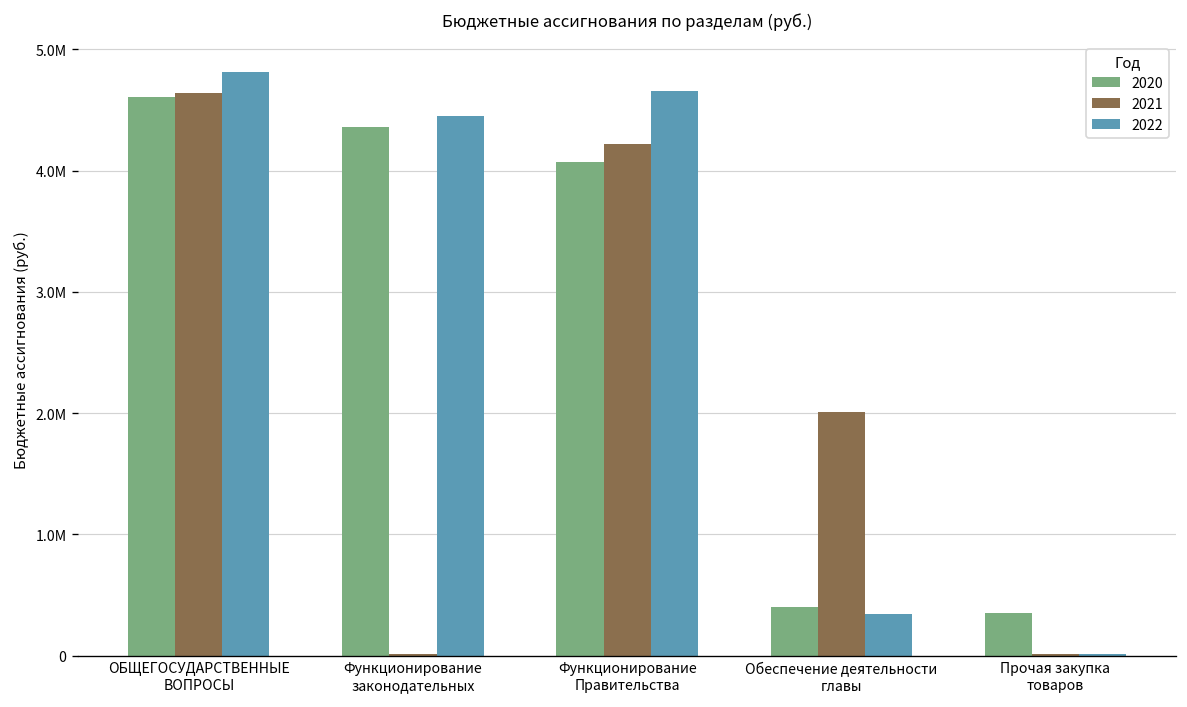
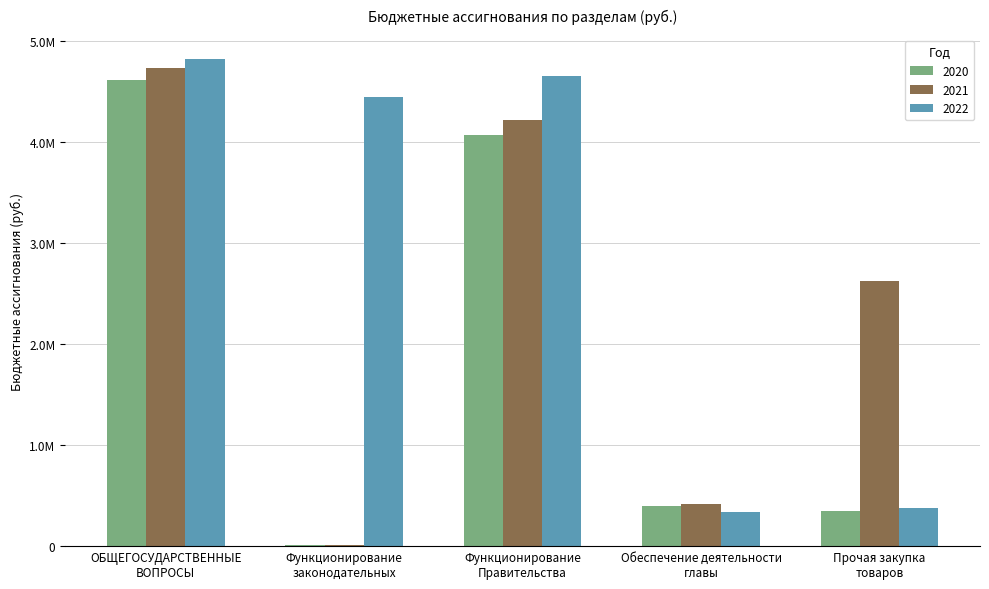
2021, ОБЩЕГОСУДАРСТВЕННЫЕ ВОПРОСЫ: 4640000 -> 4730000
2020, Функционирование законодательных: 4360000 -> 10000
2021, Обеспечение деятельности главы: 2010000 -> 420000
2021, Прочая закупка товаров: 10000 -> 2620000
2022, Прочая закупка товаров: 10000 -> 370000
